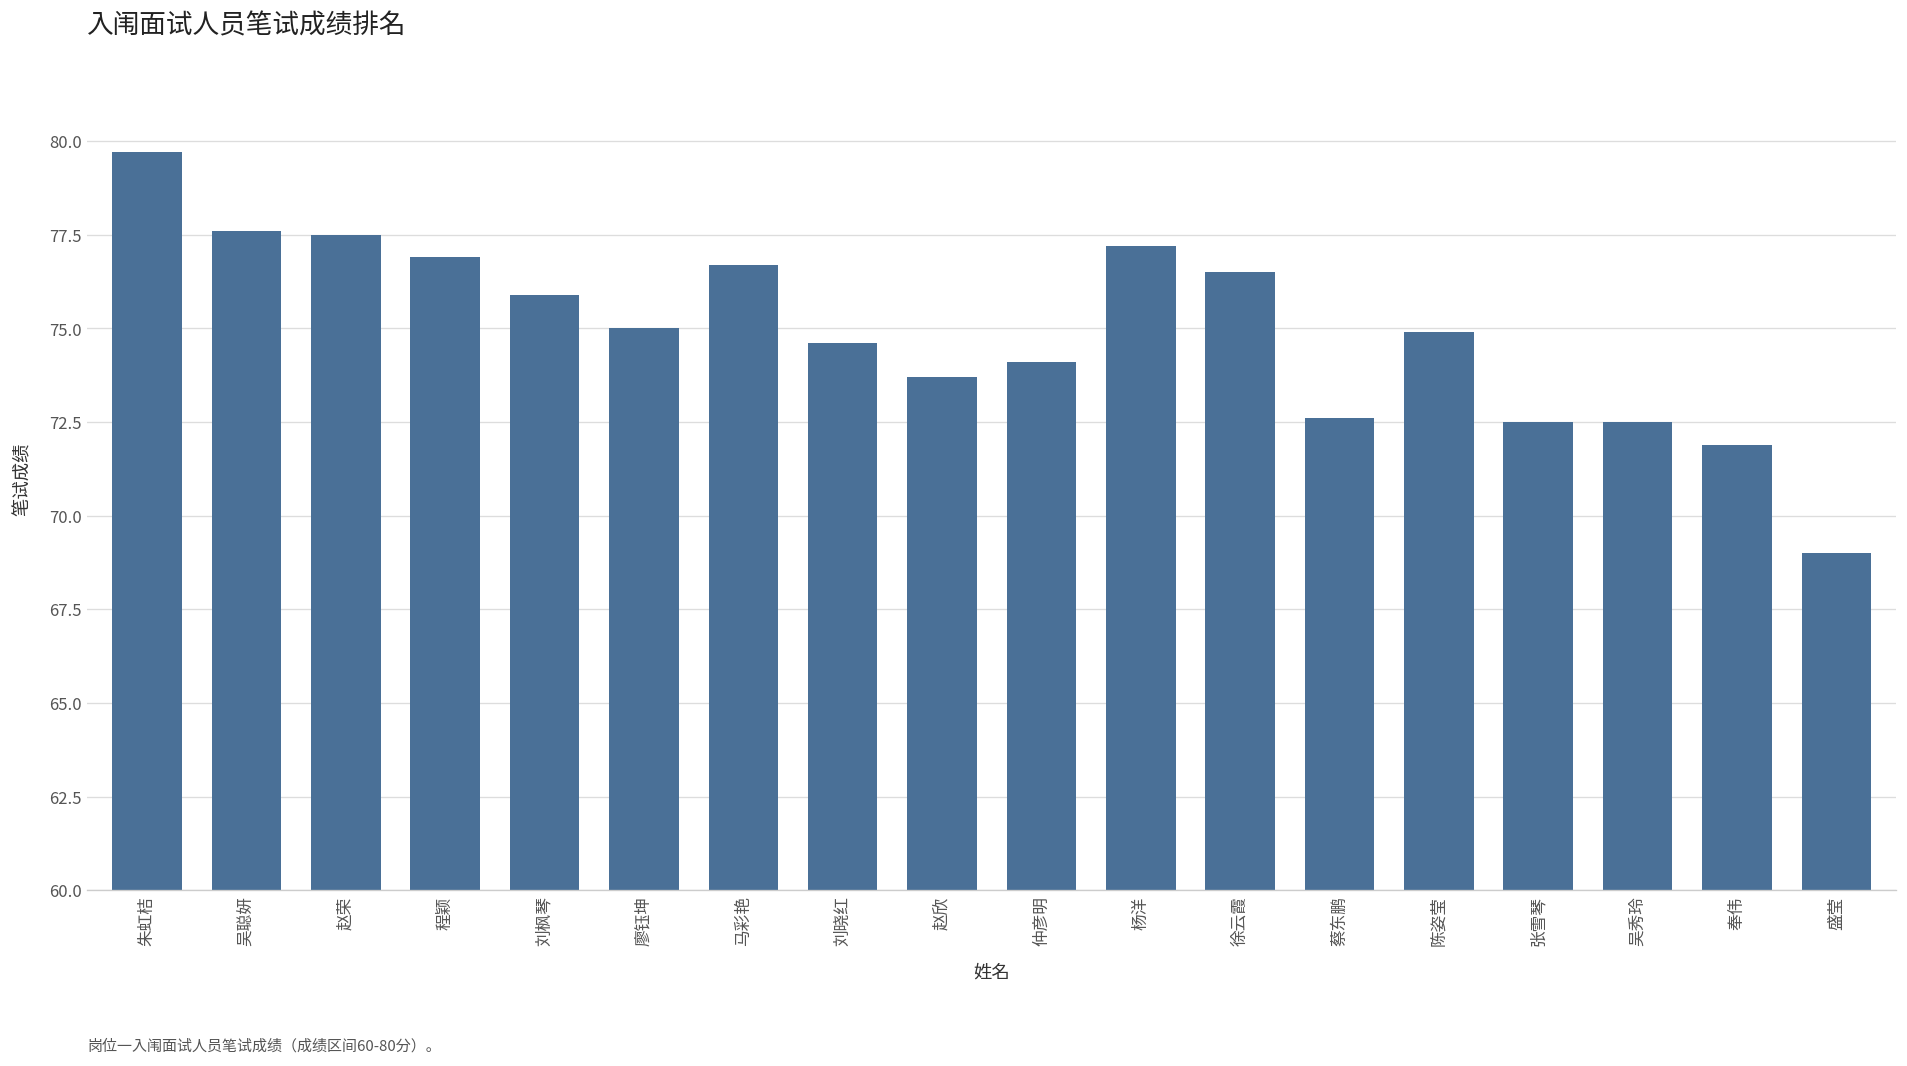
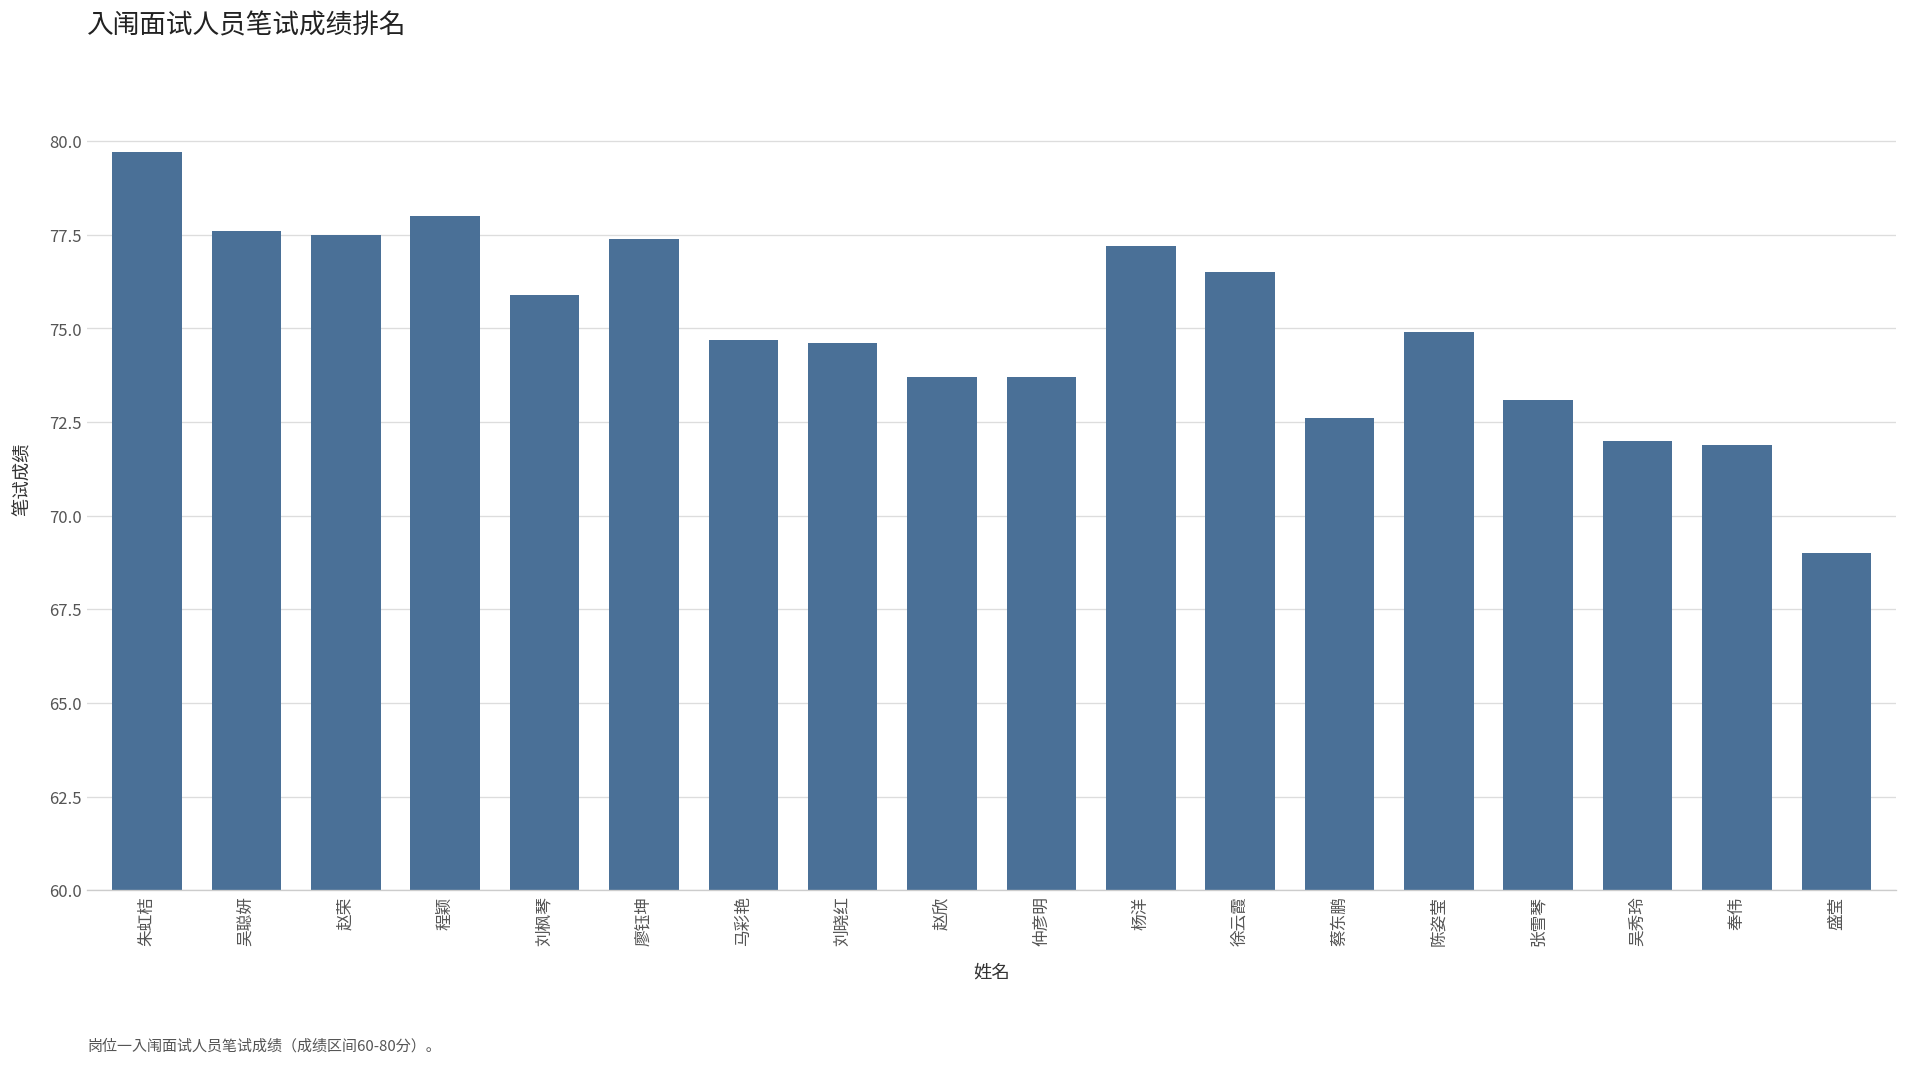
程颖: 76.9 -> 78.0
廖钰坤: 75.0 -> 77.4
马彩艳: 76.7 -> 74.7
仲彦明: 74.1 -> 73.7
张雪琴: 72.5 -> 73.1
吴秀玲: 72.5 -> 72.0
